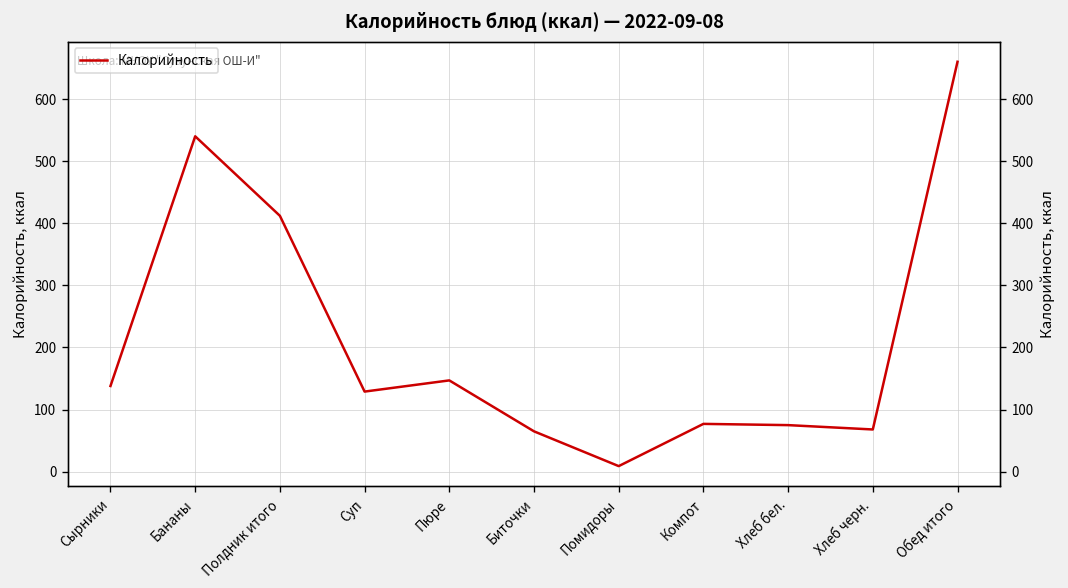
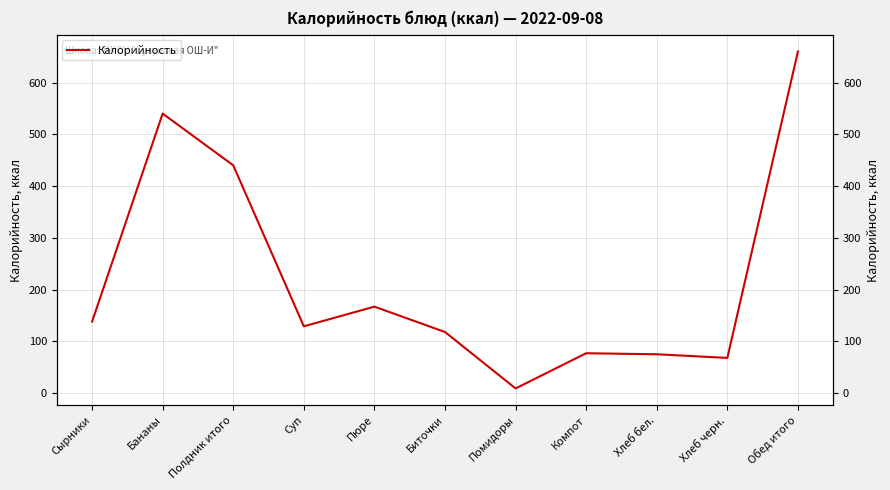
Полдник итого: 410 -> 440
Пюре: 150 -> 170
Биточки: 70 -> 120
